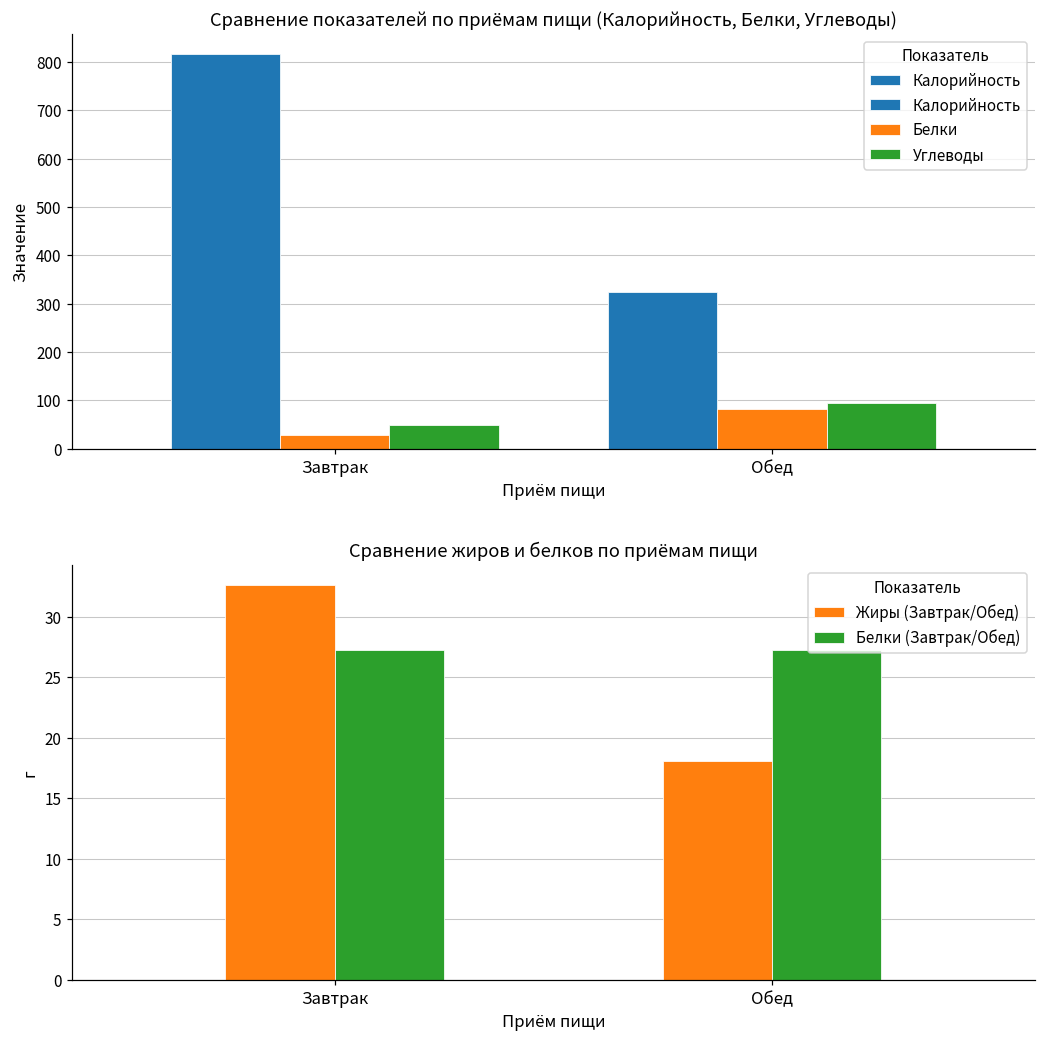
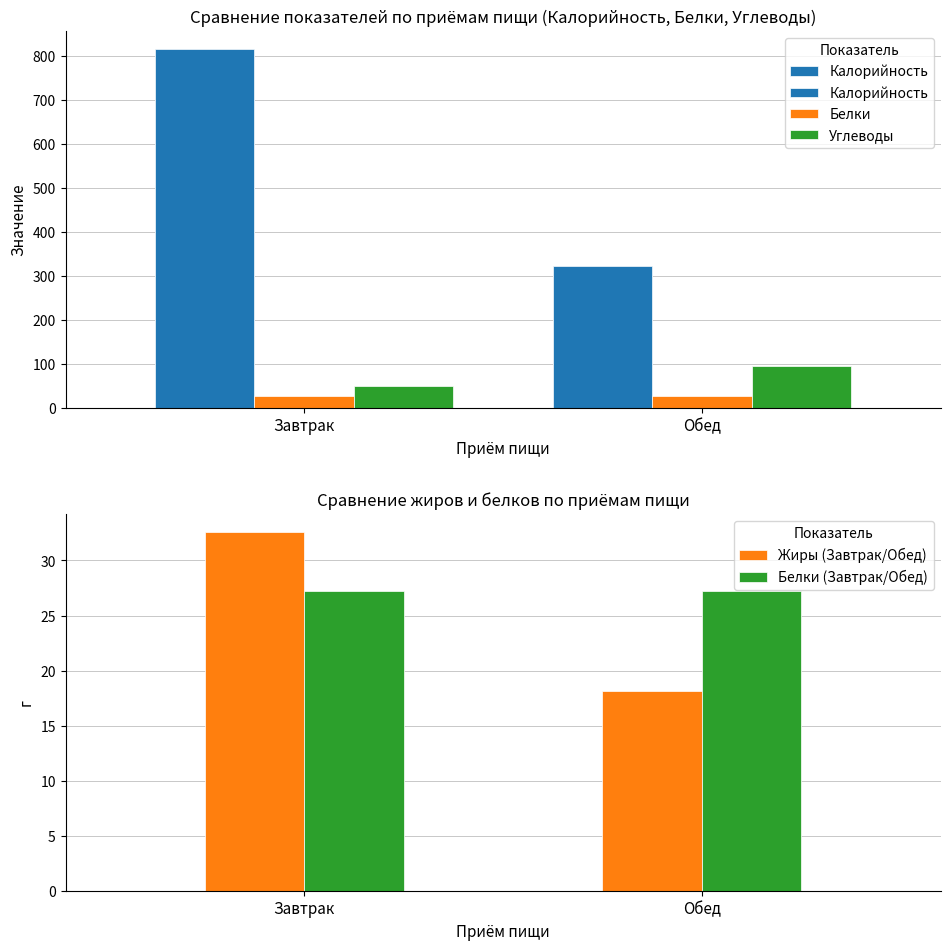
Сравнение показателей по приёмам пищи (Калорийность, Белки, Углеводы), Белки, Обед: 80 -> 30
